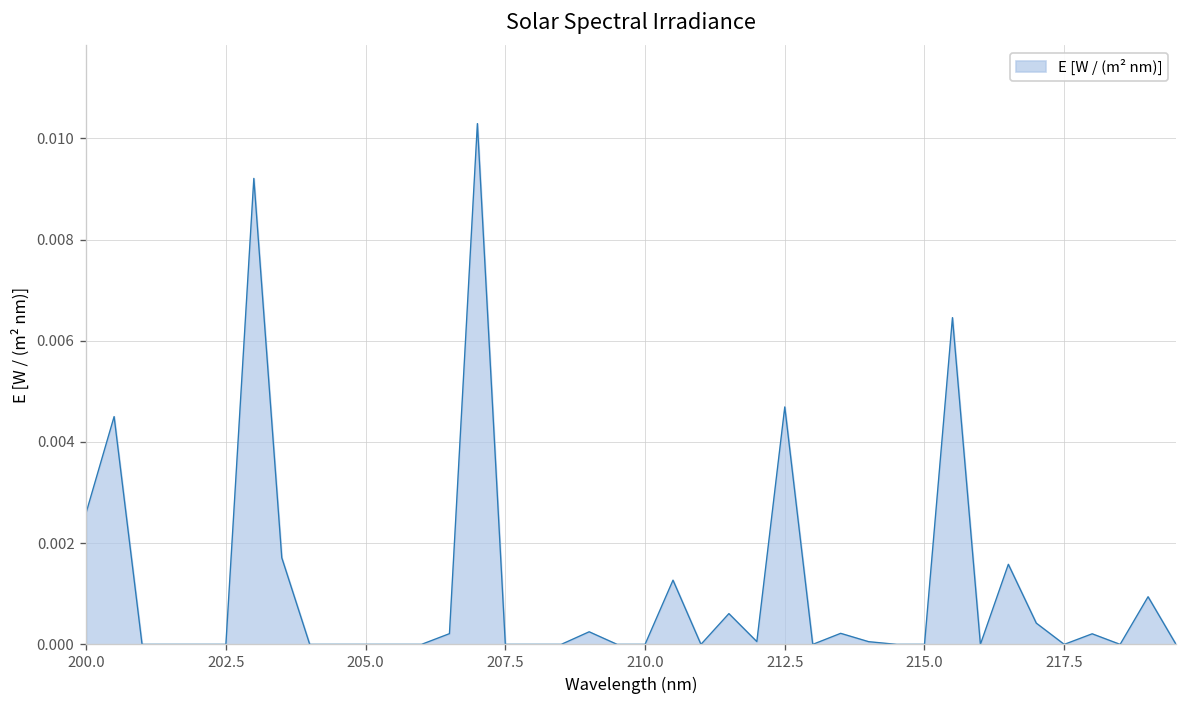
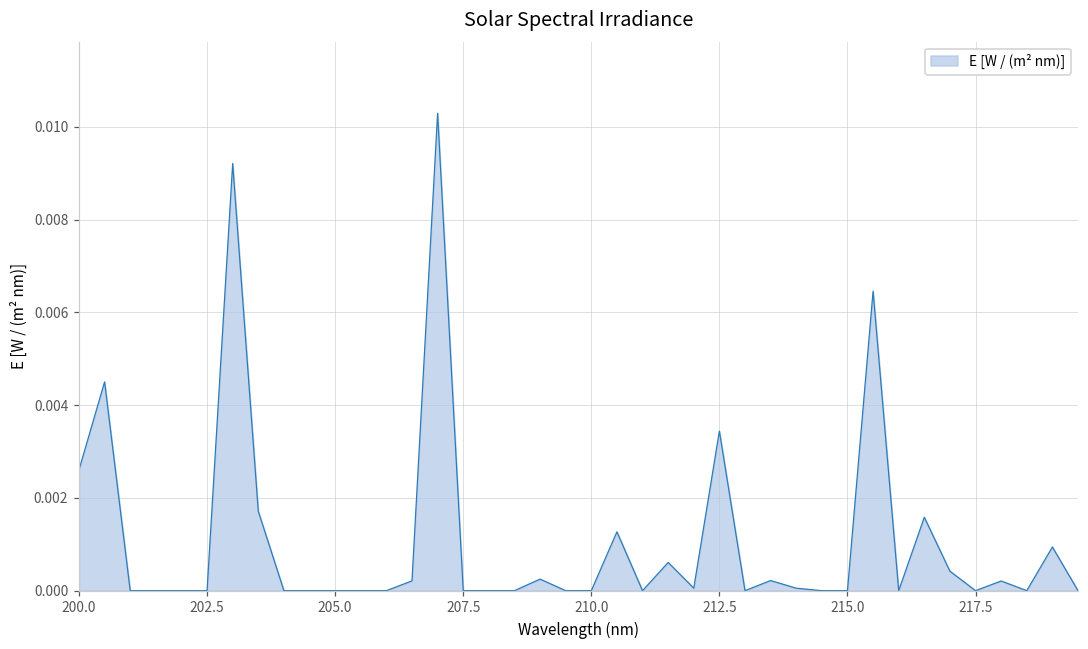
212.5: 0.0047 -> 0.0034
